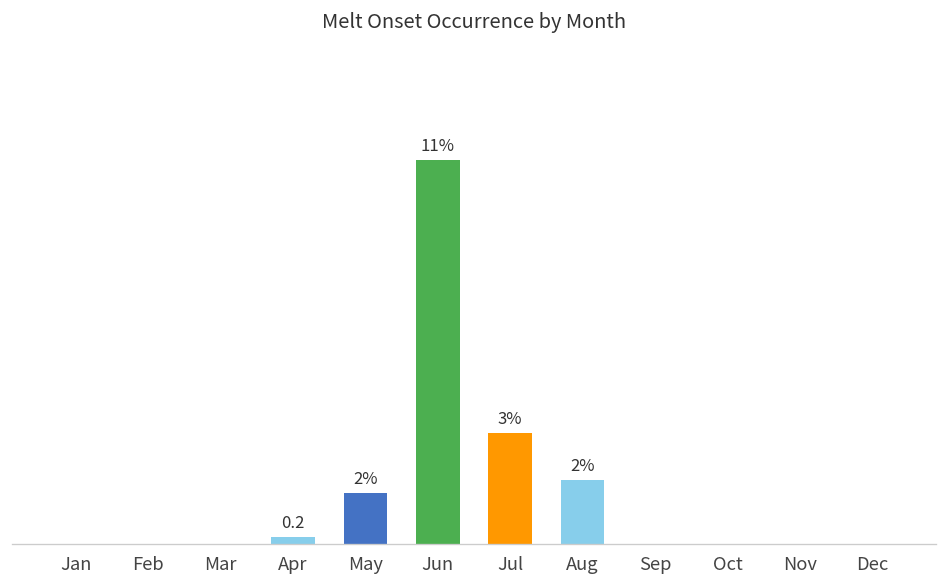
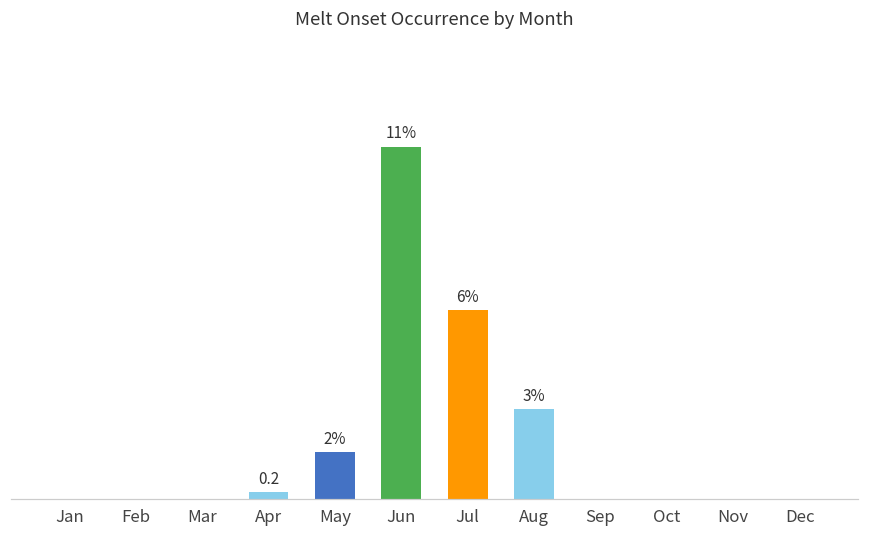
Jul: 3% -> 6%
Aug: 2% -> 3%
